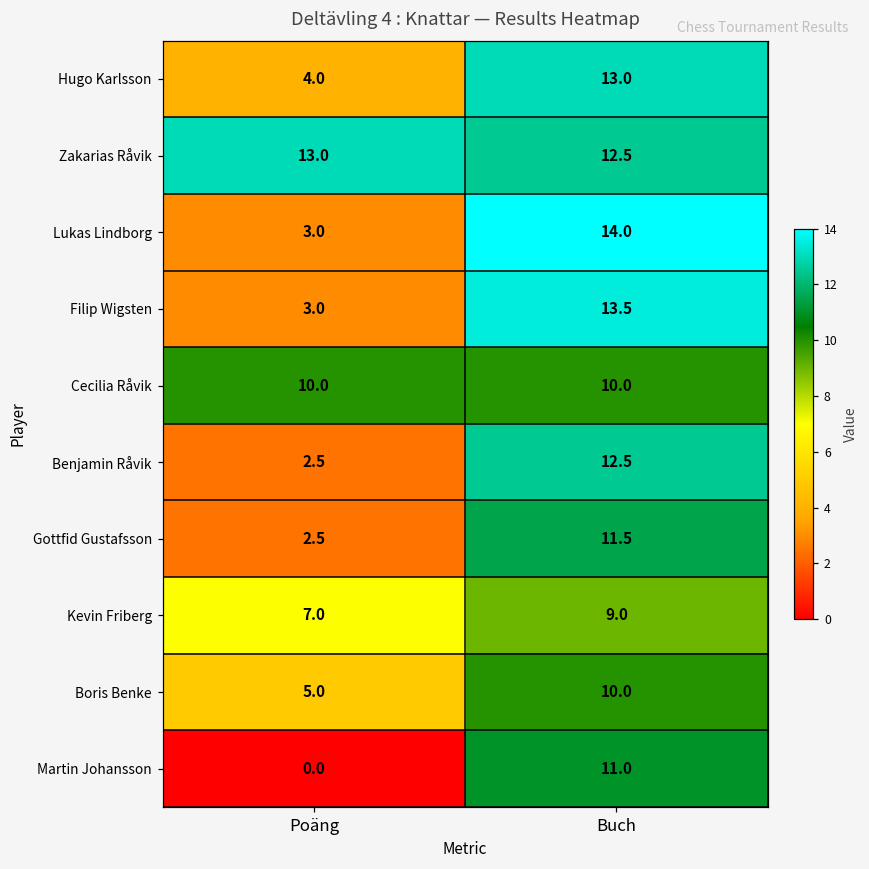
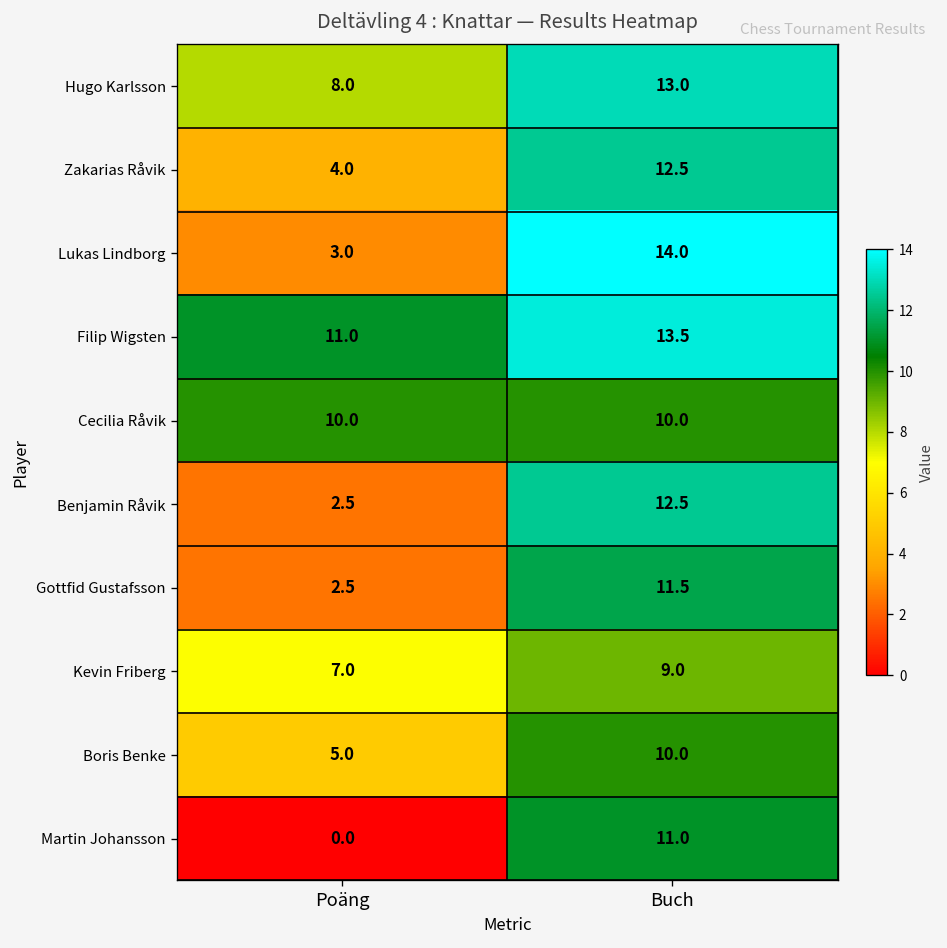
Hugo Karlsson, Poäng: 4.0 -> 8.0
Zakarias Råvik, Poäng: 13.0 -> 4.0
Filip Wigsten, Poäng: 3.0 -> 11.0
